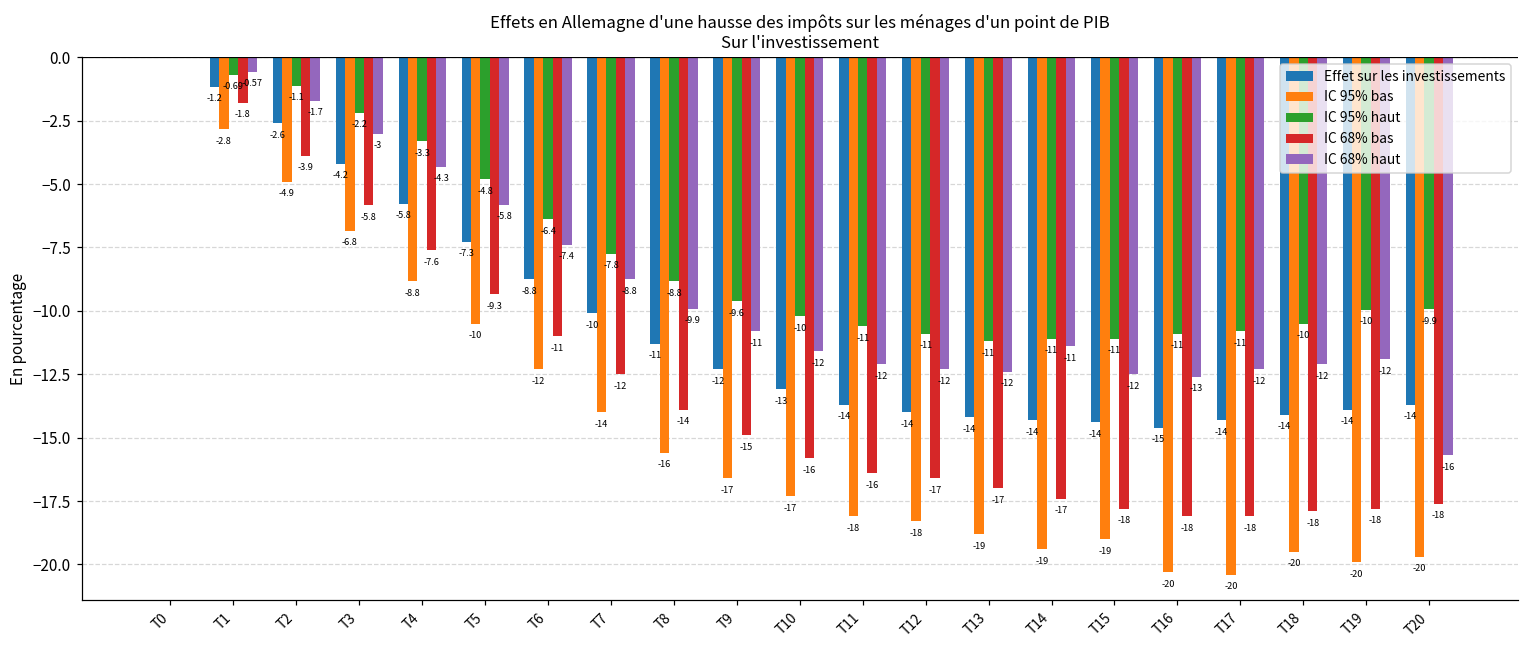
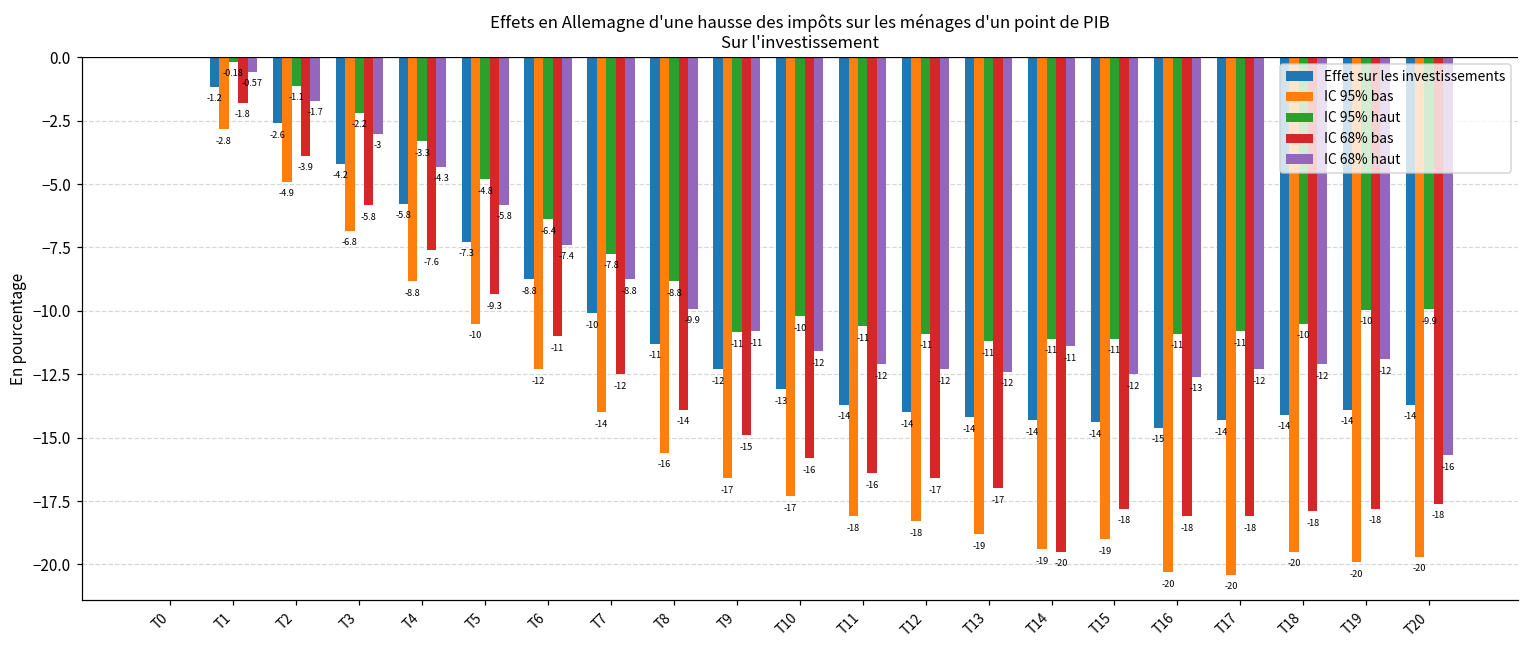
IC 95% haut, T1: -0.69 -> -0.18
IC 95% haut, T9: -9.6 -> -11
IC 68% bas, T14: -17 -> -20
